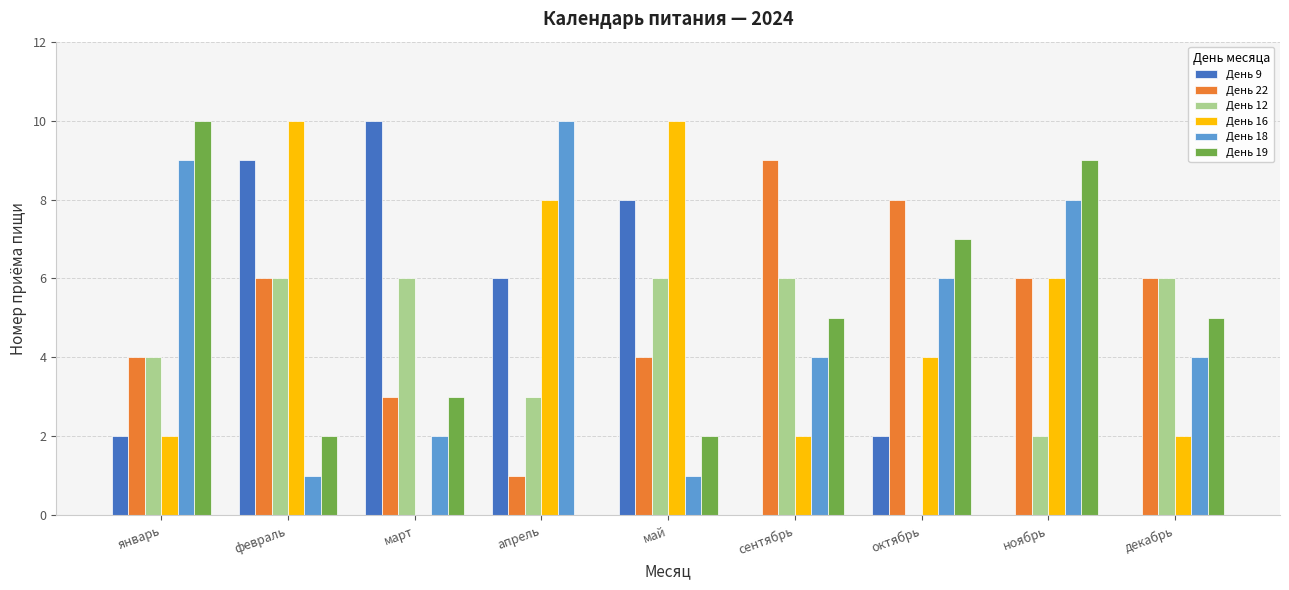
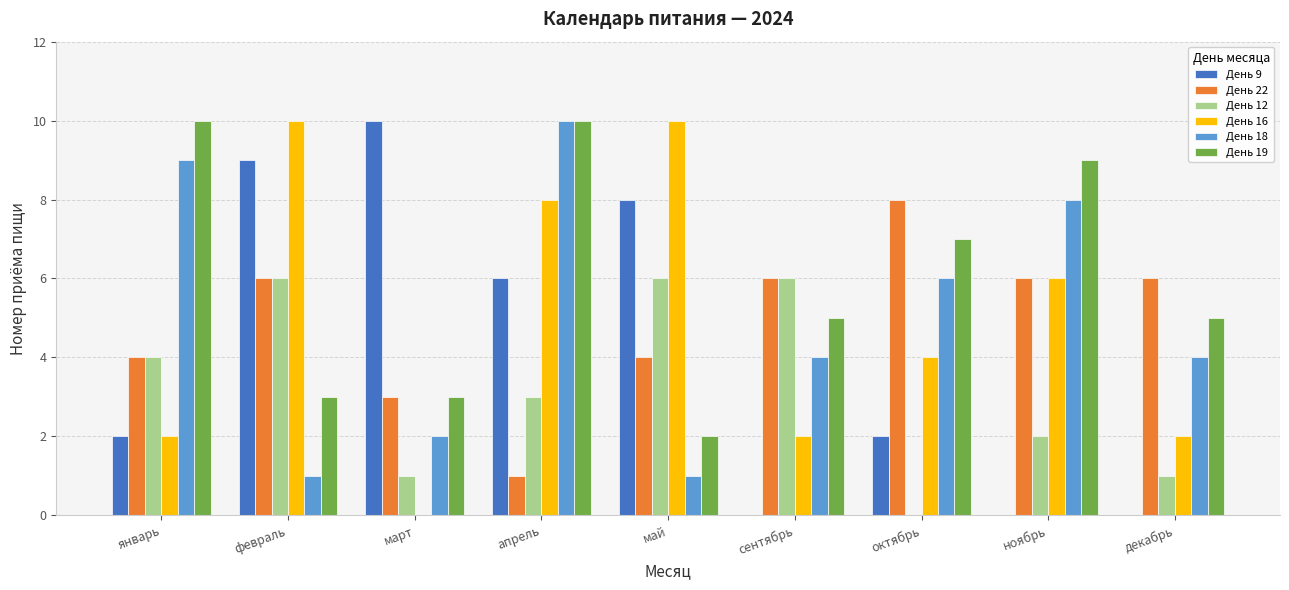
День 19, февраль: 2 -> 3
День 12, март: 6 -> 1
День 19, апрель: 0 -> 10
День 22, сентябрь: 9 -> 6
День 12, декабрь: 6 -> 1
